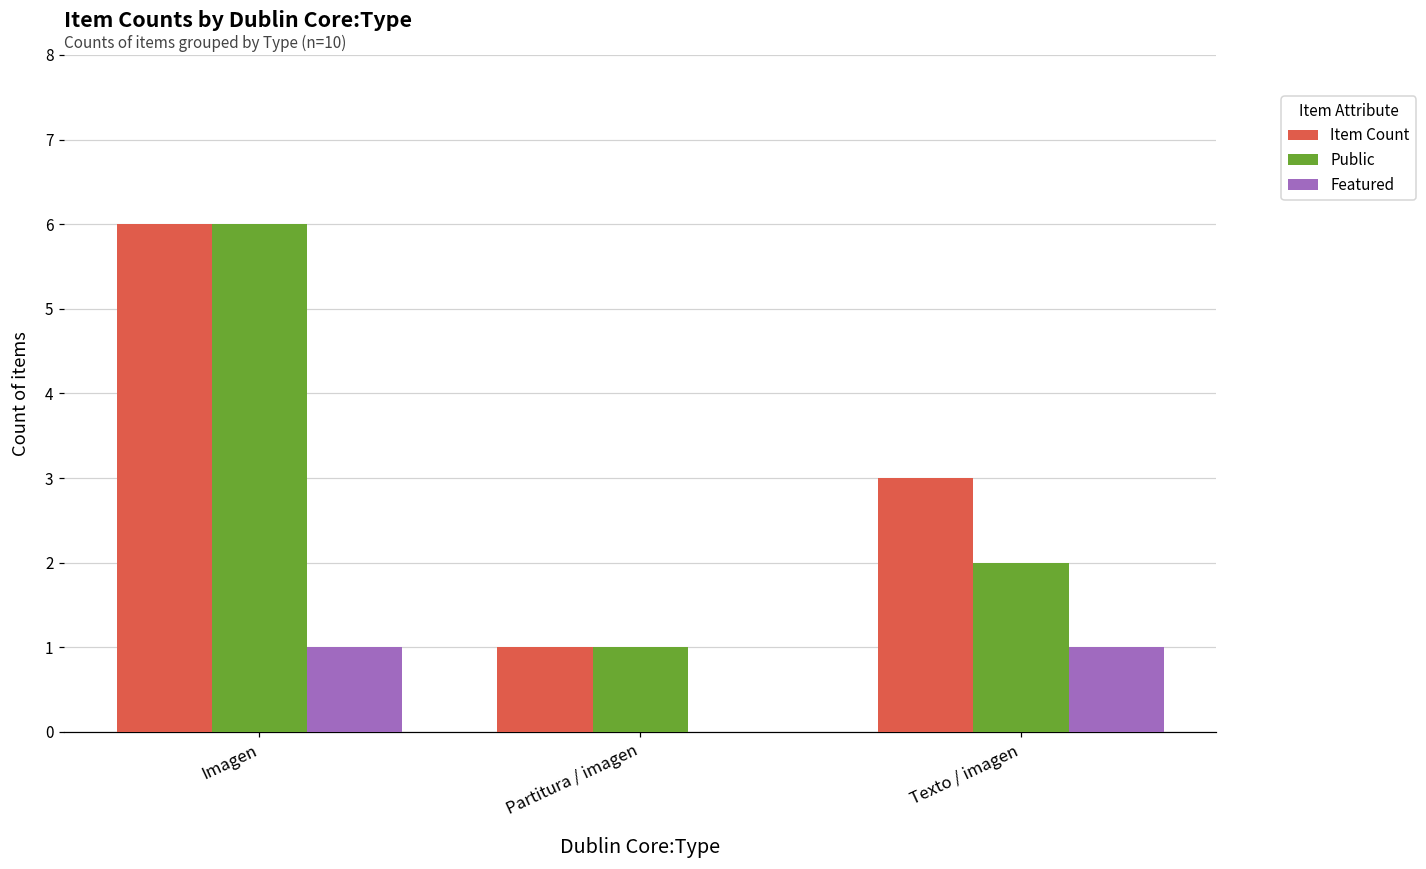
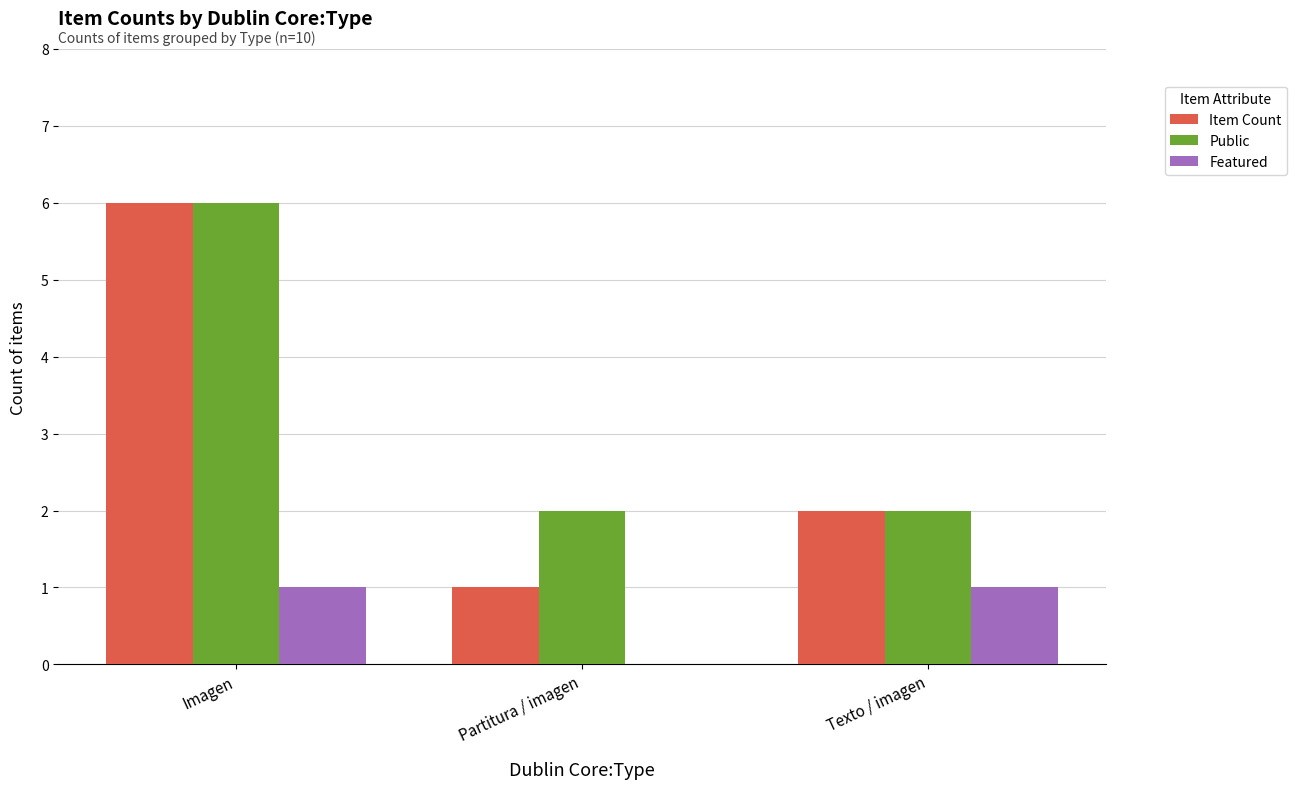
Public, Partitura / imagen: 1 -> 2
Item Count, Texto / imagen: 3 -> 2
